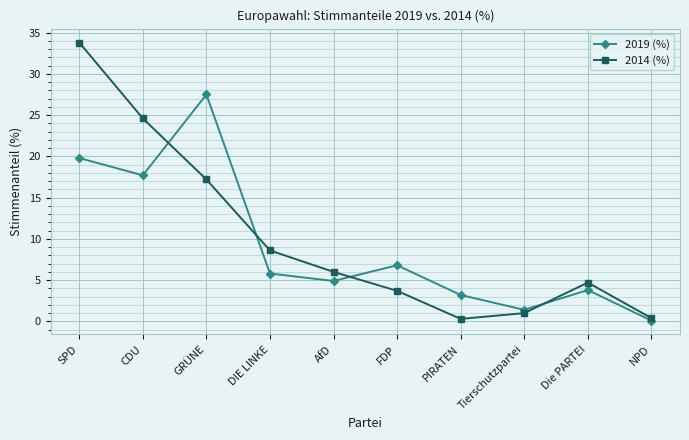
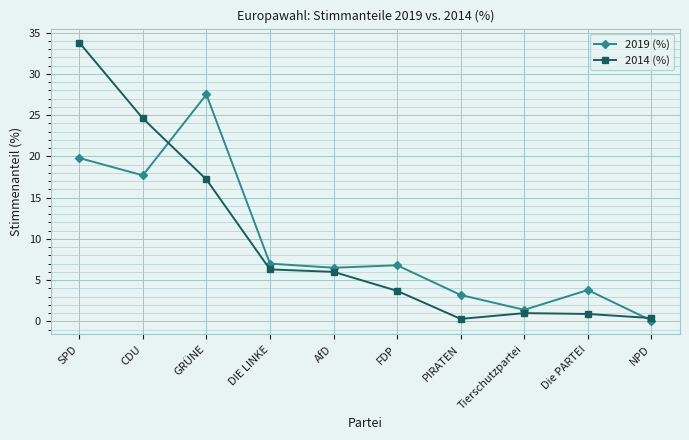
2019 (%), DIE LINKE: 6 -> 7
2014 (%), DIE LINKE: 9 -> 6
2019 (%), AfD: 5 -> 7
2014 (%), Die PARTEI: 5 -> 1
